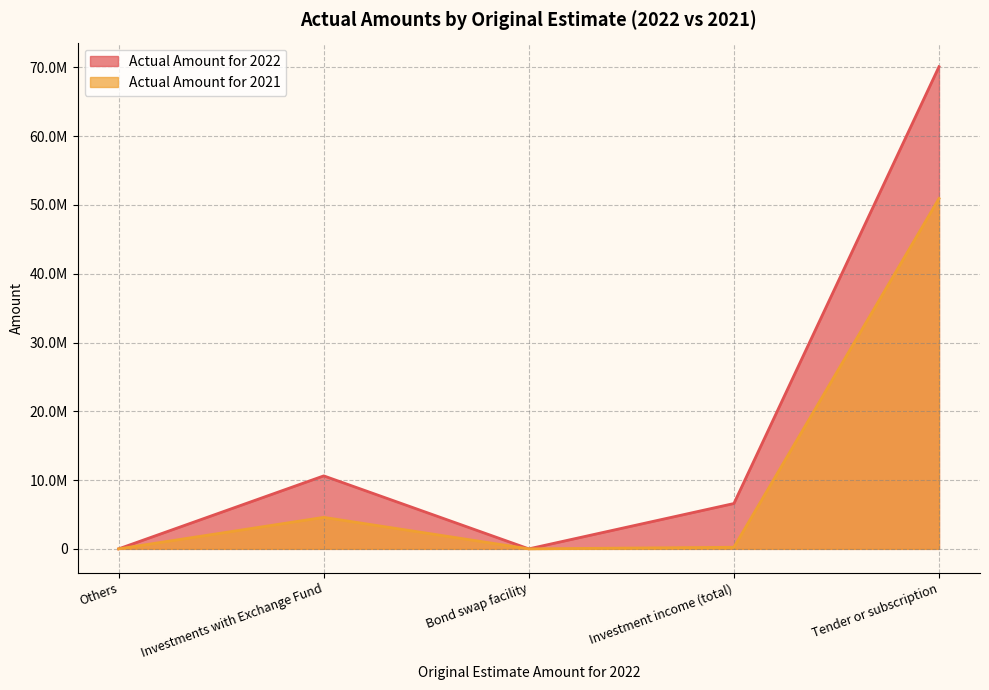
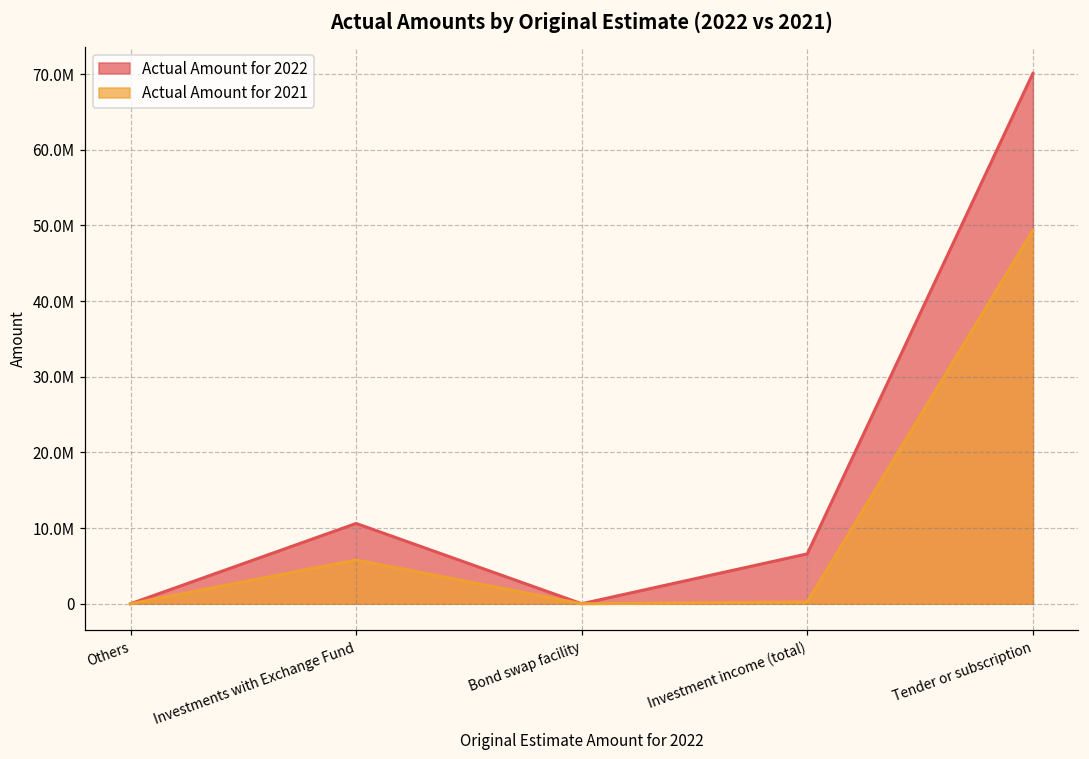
Actual Amount for 2021, Investments with Exchange Fund: 5000000 -> 6000000
Actual Amount for 2021, Tender or subscription: 51000000 -> 49000000
